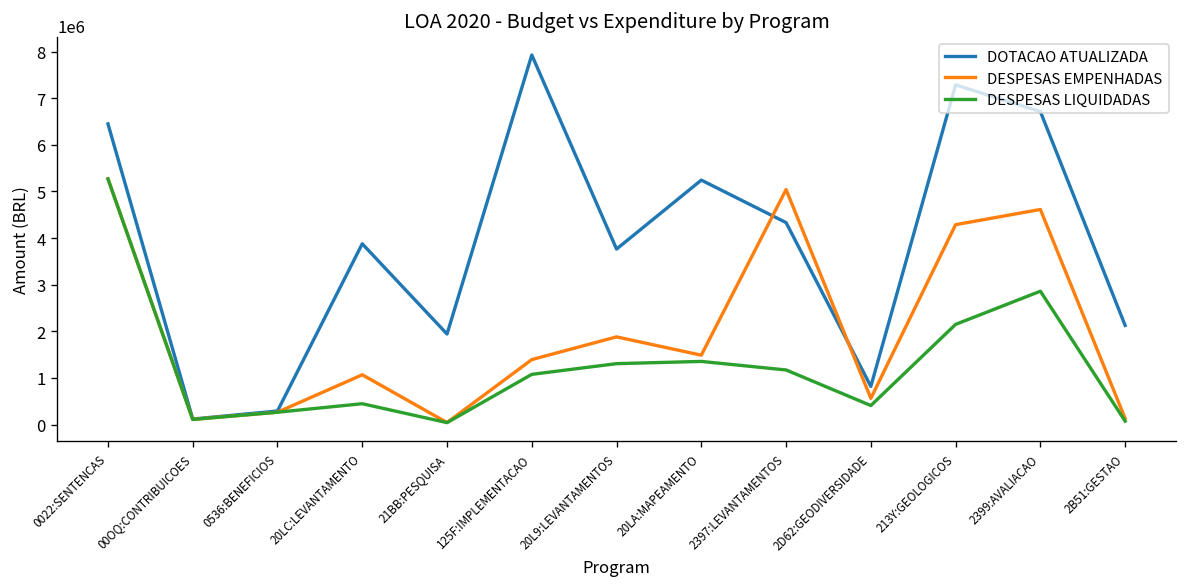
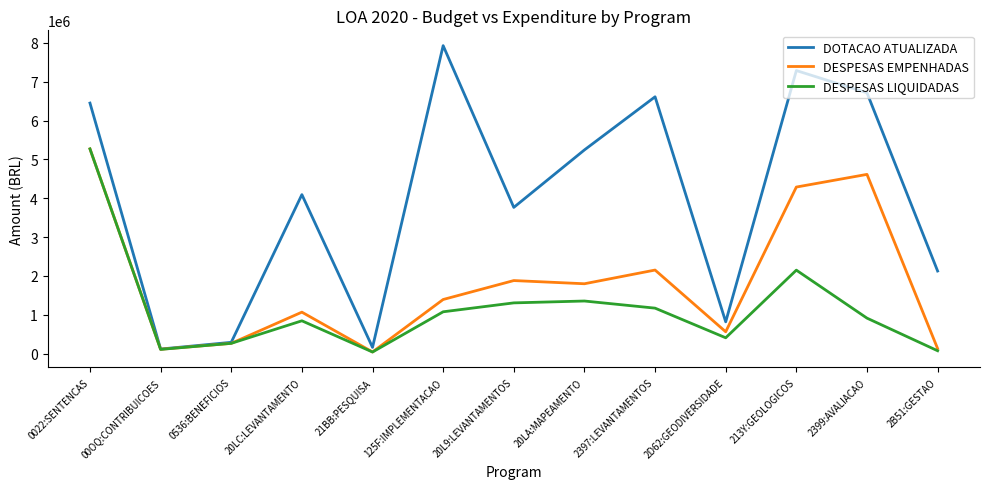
DOTACAO ATUALIZADA, 20LC:LEVANTAMENTO: 3900000 -> 4100000
DESPESAS LIQUIDADAS, 20LC:LEVANTAMENTO: 400000 -> 800000
DOTACAO ATUALIZADA, 21BB:PESQUISA: 1900000 -> 200000
DESPESAS EMPENHADAS, 20LA:MAPEAMENTO: 1500000 -> 1800000
DOTACAO ATUALIZADA, 2397:LEVANTAMENTOS: 4300000 -> 6600000
DESPESAS EMPENHADAS, 2397:LEVANTAMENTOS: 5000000 -> 2200000
DESPESAS LIQUIDADAS, 2399:AVALIACAO: 2900000 -> 900000
